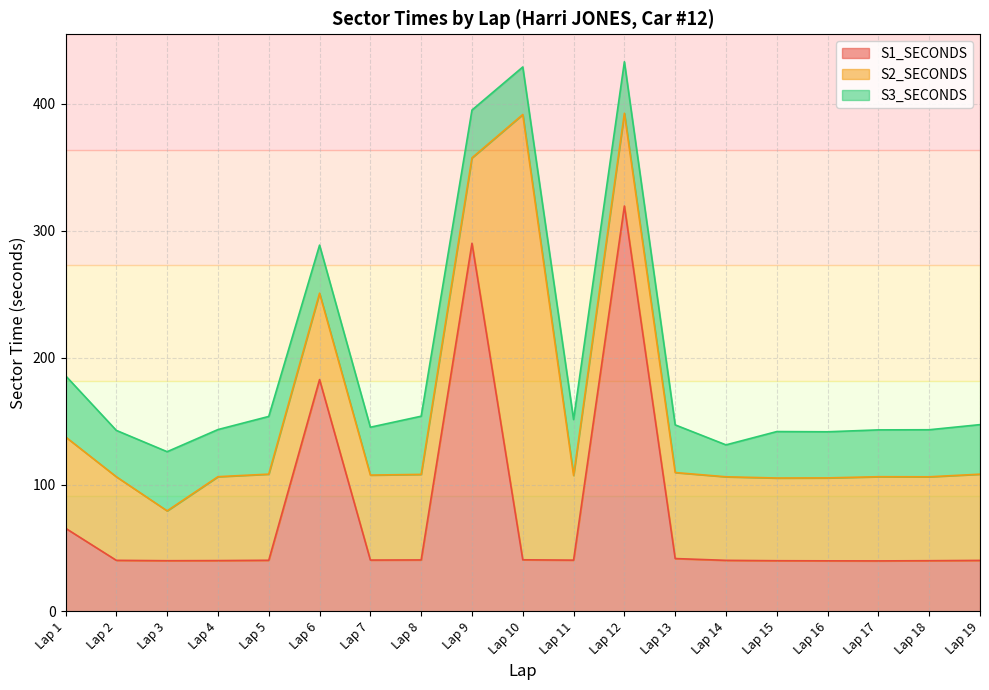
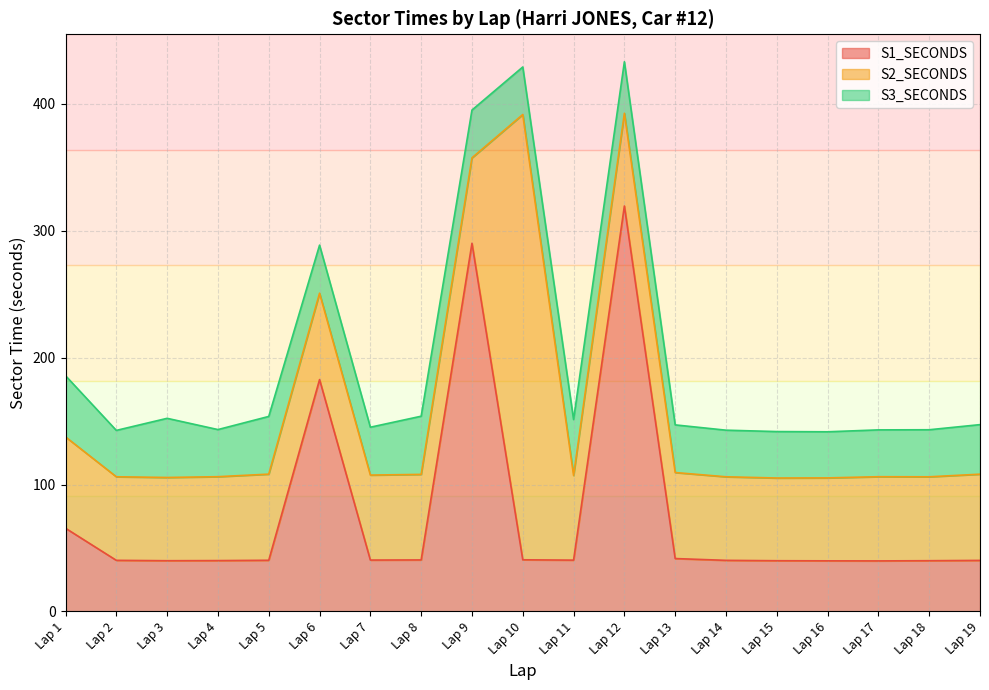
S2_SECONDS, Lap 3: 39 -> 66
S3_SECONDS, Lap 14: 25 -> 37
